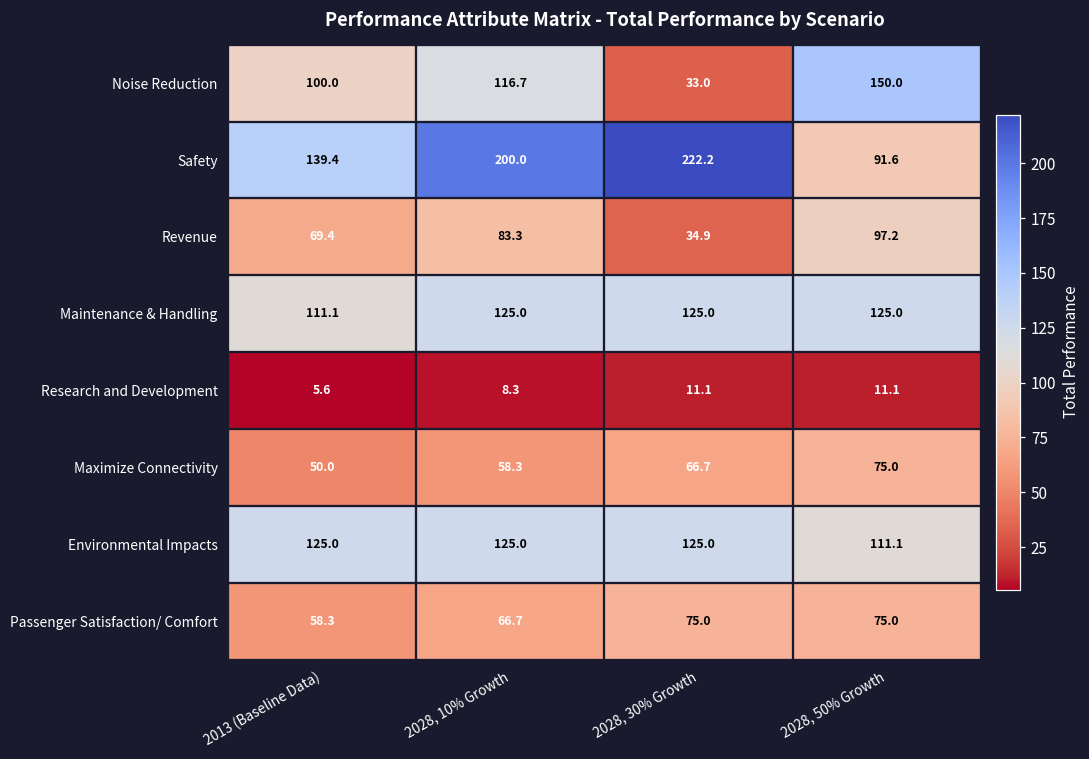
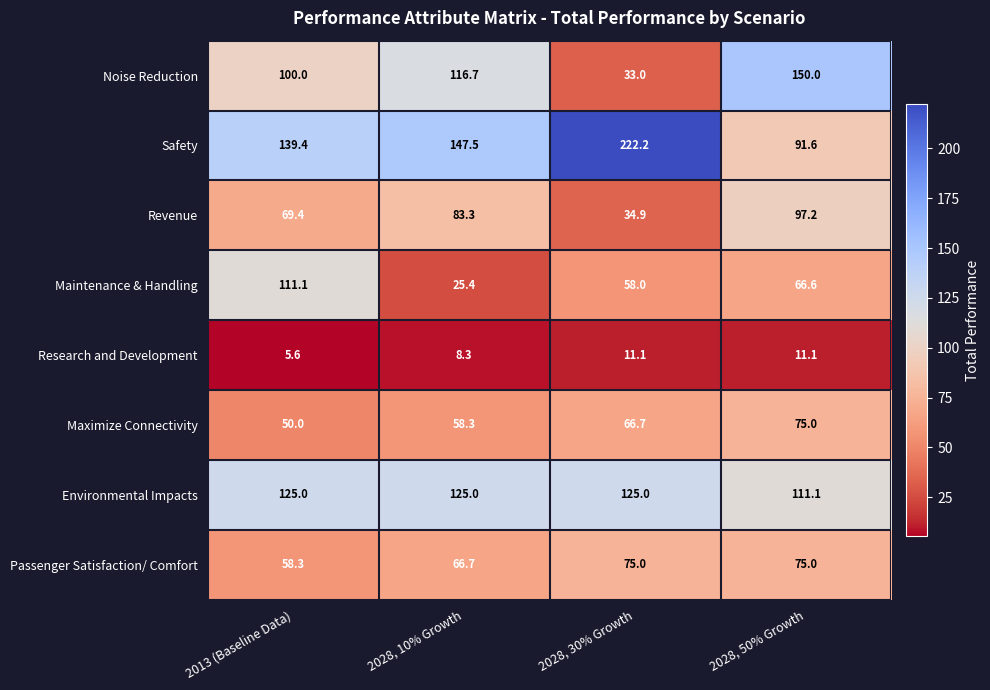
Safety, 2028, 10% Growth: 200.0 -> 147.5
Maintenance & Handling, 2028, 10% Growth: 125.0 -> 25.4
Maintenance & Handling, 2028, 30% Growth: 125.0 -> 58.0
Maintenance & Handling, 2028, 50% Growth: 125.0 -> 66.6
